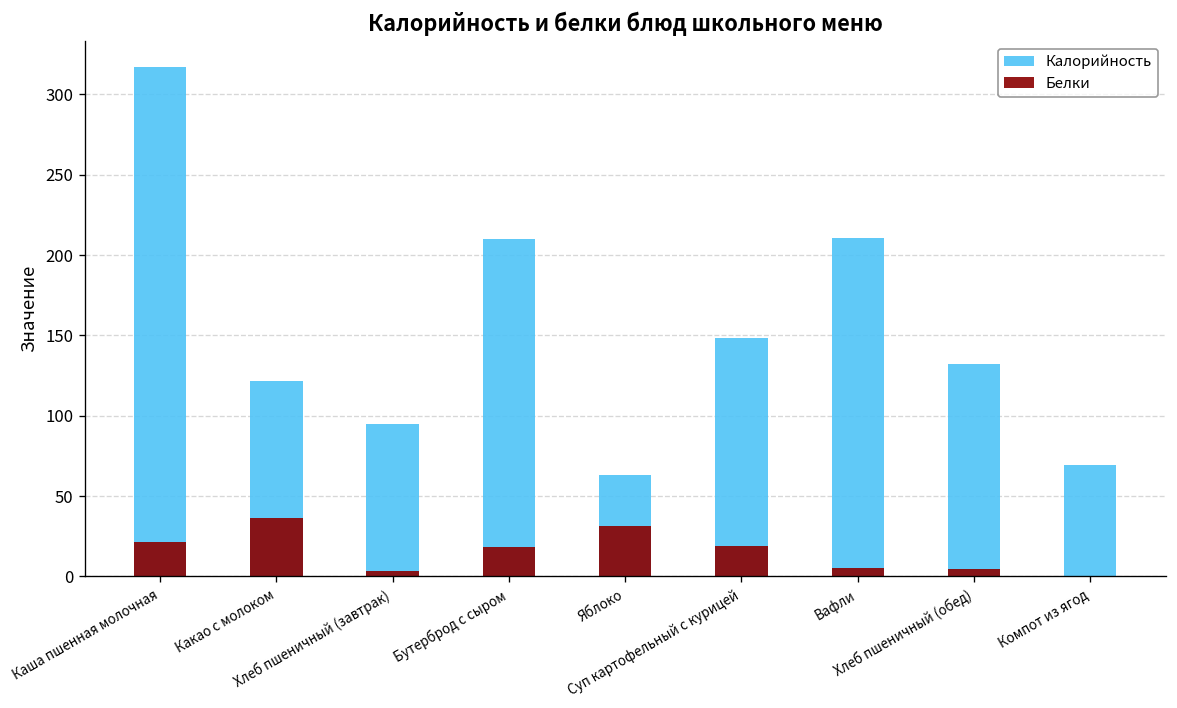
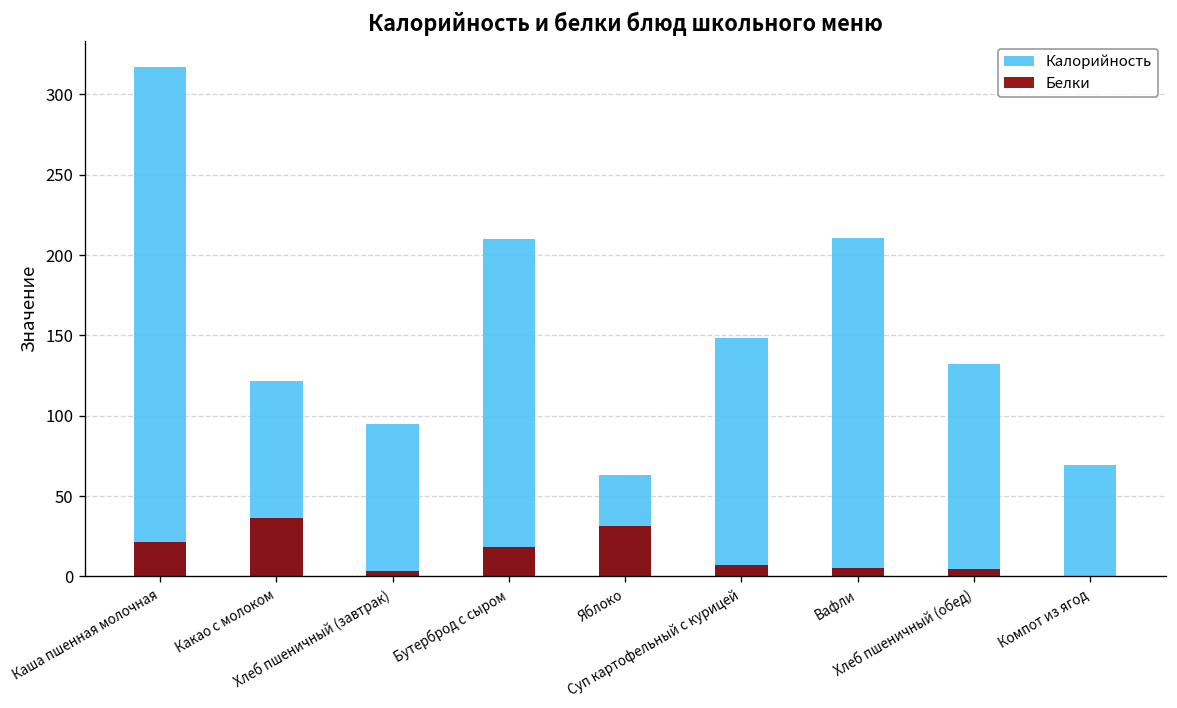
Белки, Суп картофельный с курицей: 19 -> 7
